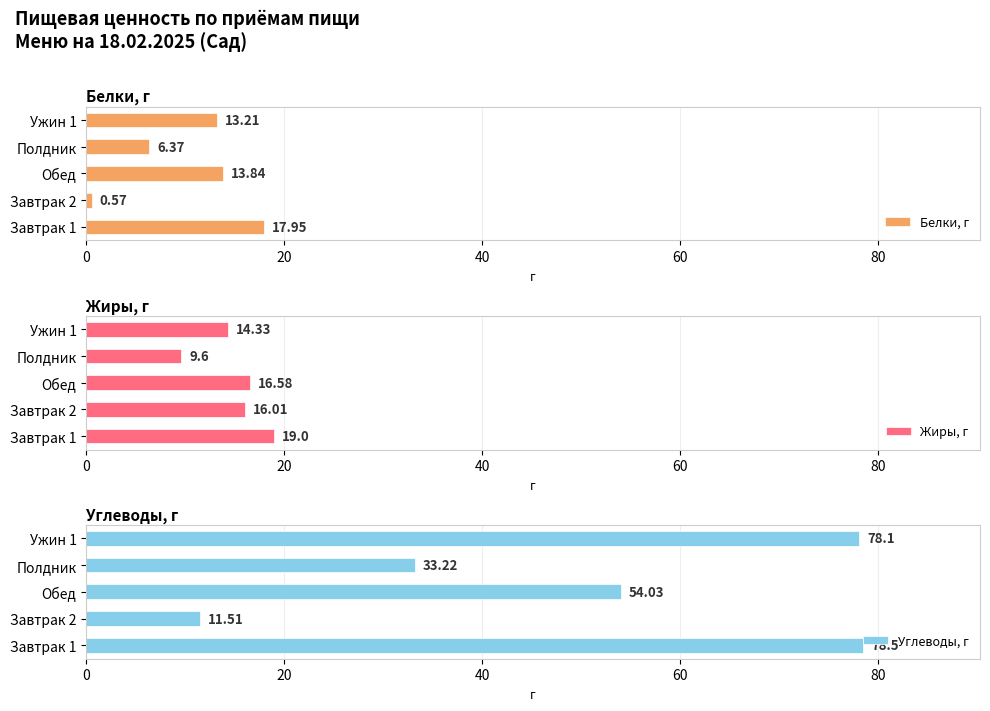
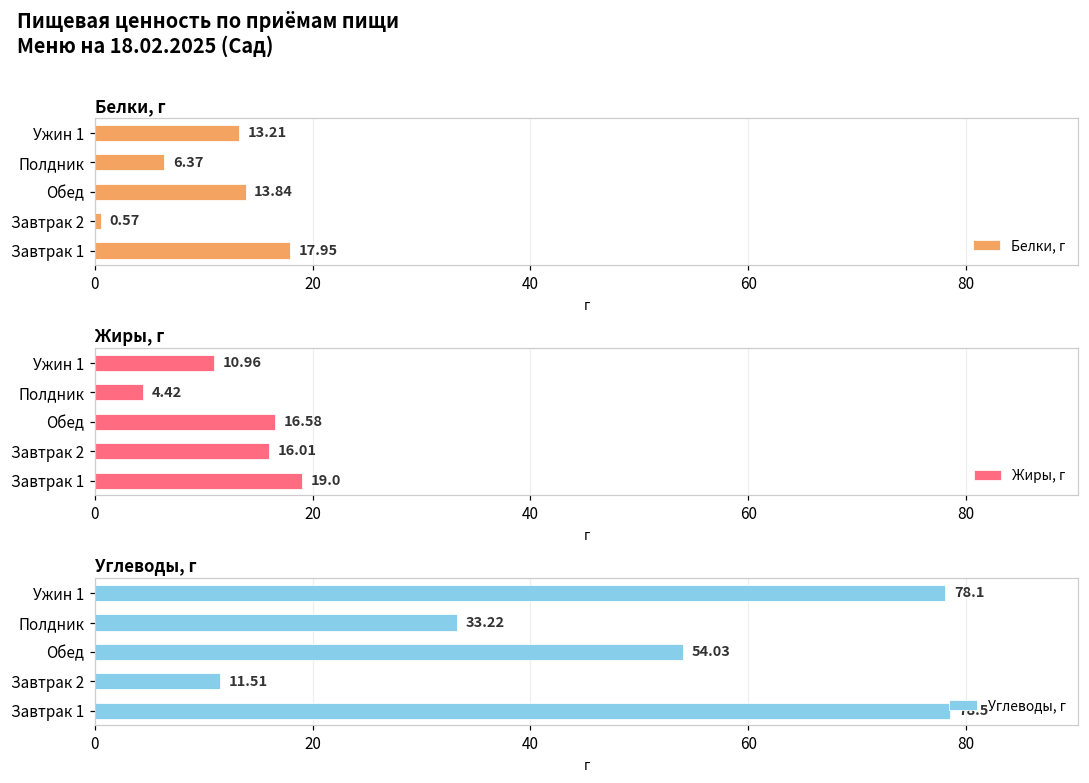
Жиры, г, Ужин 1: 14.33 -> 10.96
Жиры, г, Полдник: 9.6 -> 4.42
